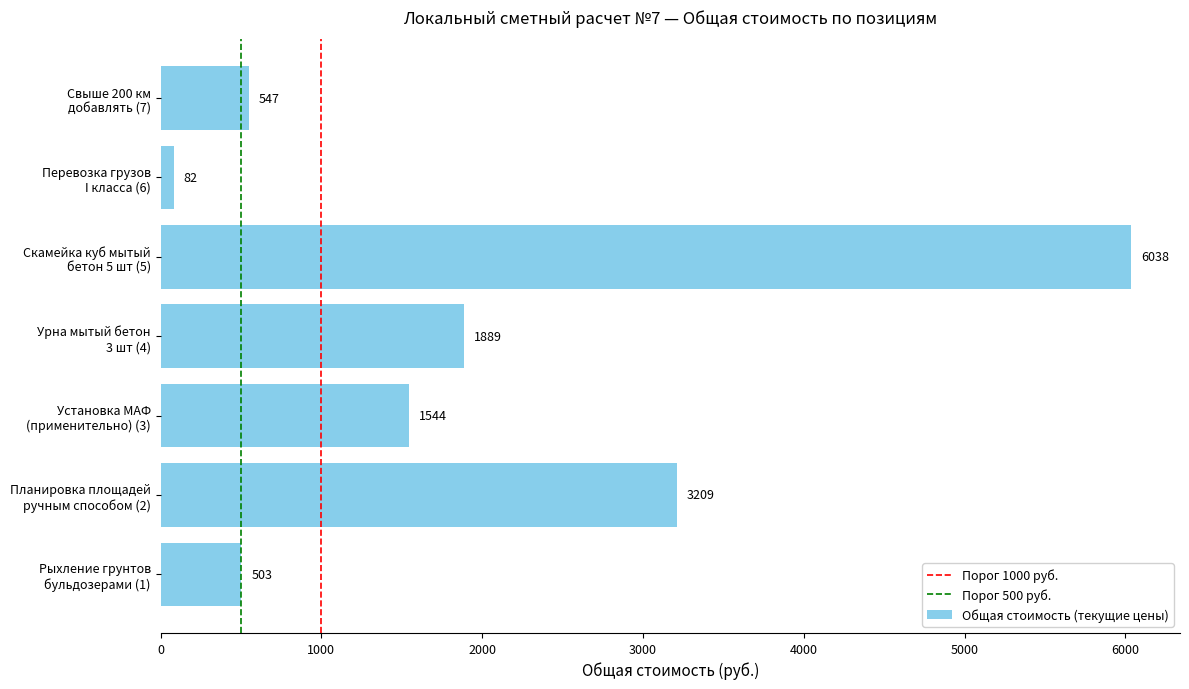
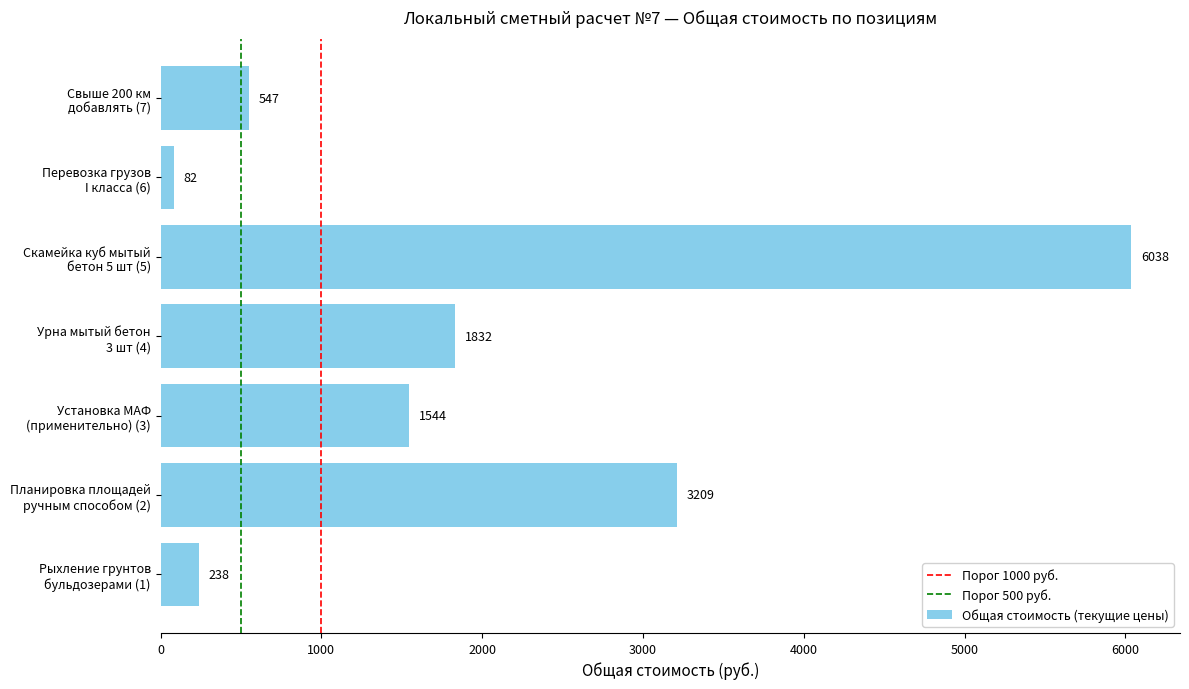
Урна мытый бетон 3 шт (4): 1889 -> 1832
Рыхление грунтов бульдозерами (1): 503 -> 238
